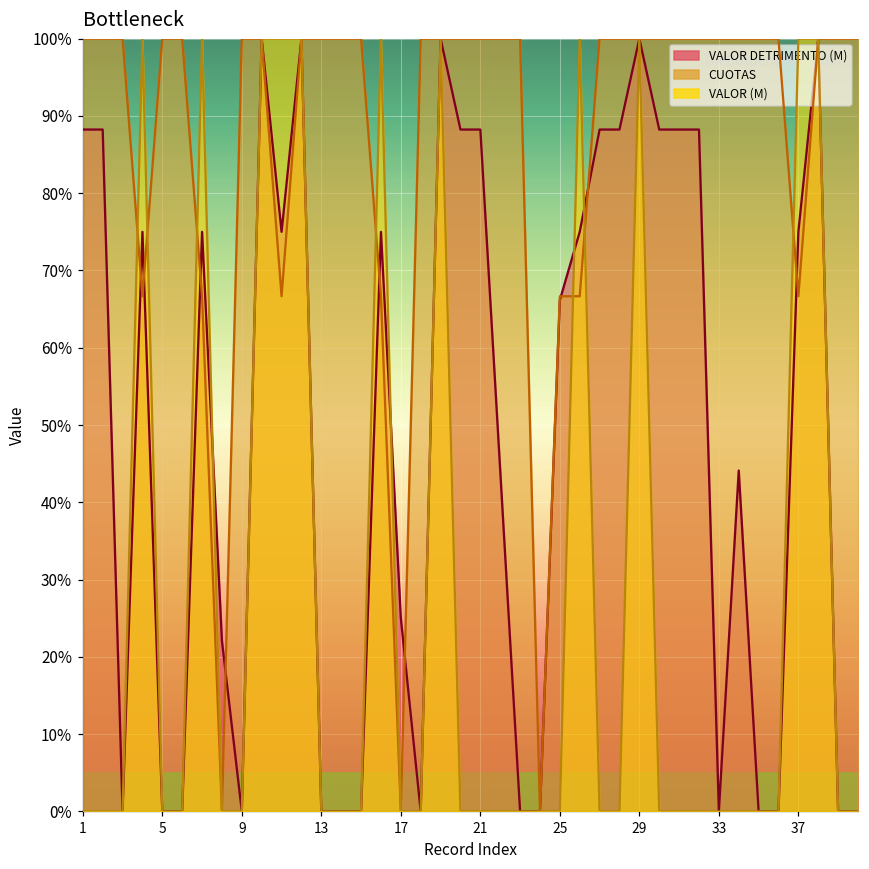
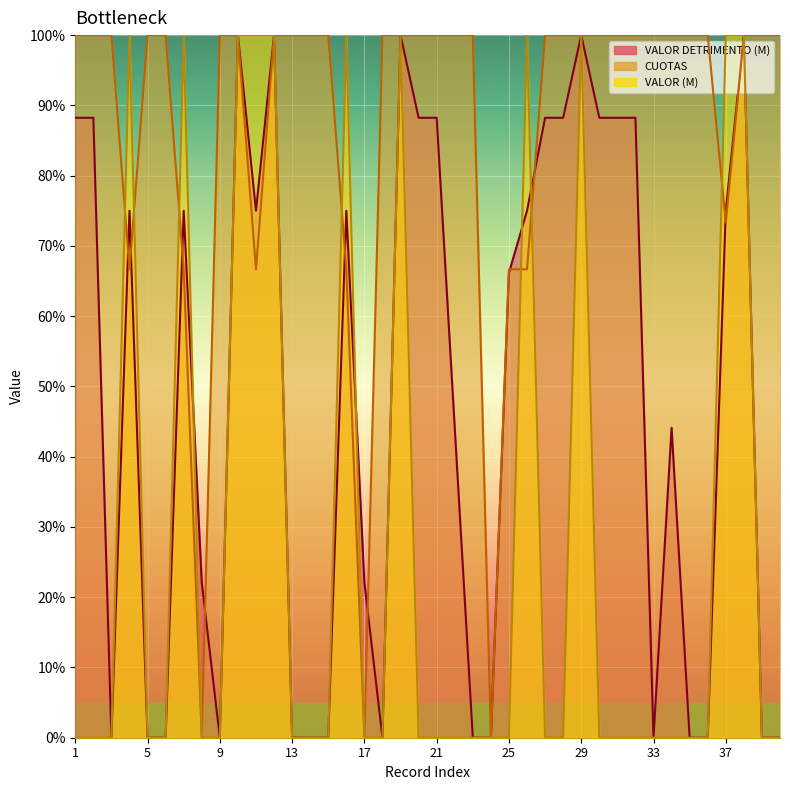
VALOR DETRIMENTO (M), 17: 25% -> 22%
CUOTAS, 37: 67% -> 73%
